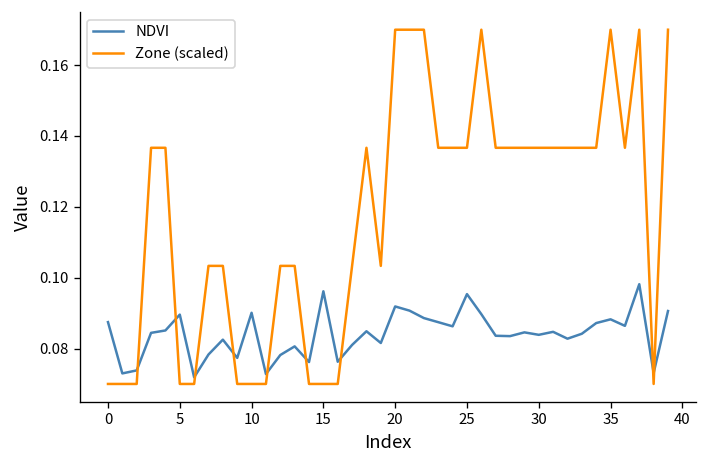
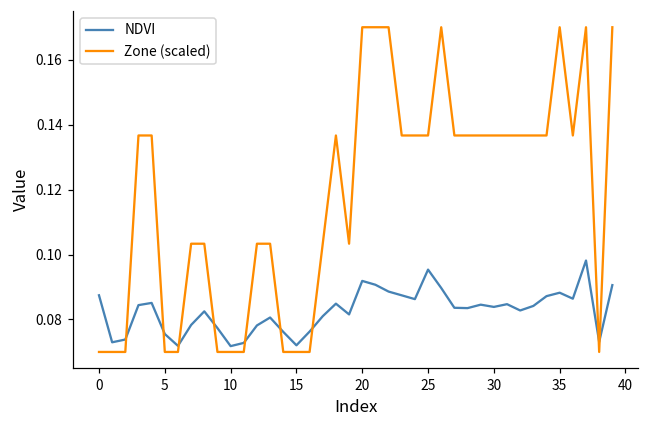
NDVI, 5: 0.090 -> 0.076
NDVI, 10: 0.090 -> 0.072
NDVI, 15: 0.096 -> 0.072
